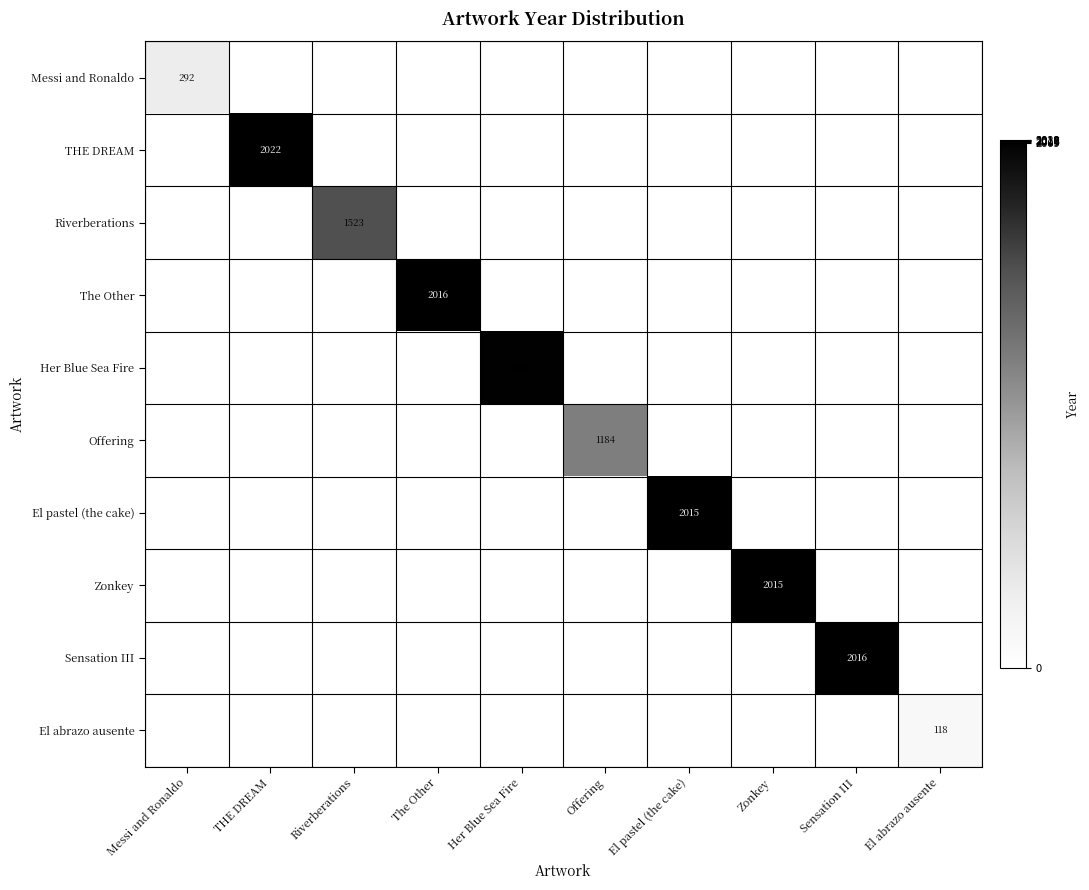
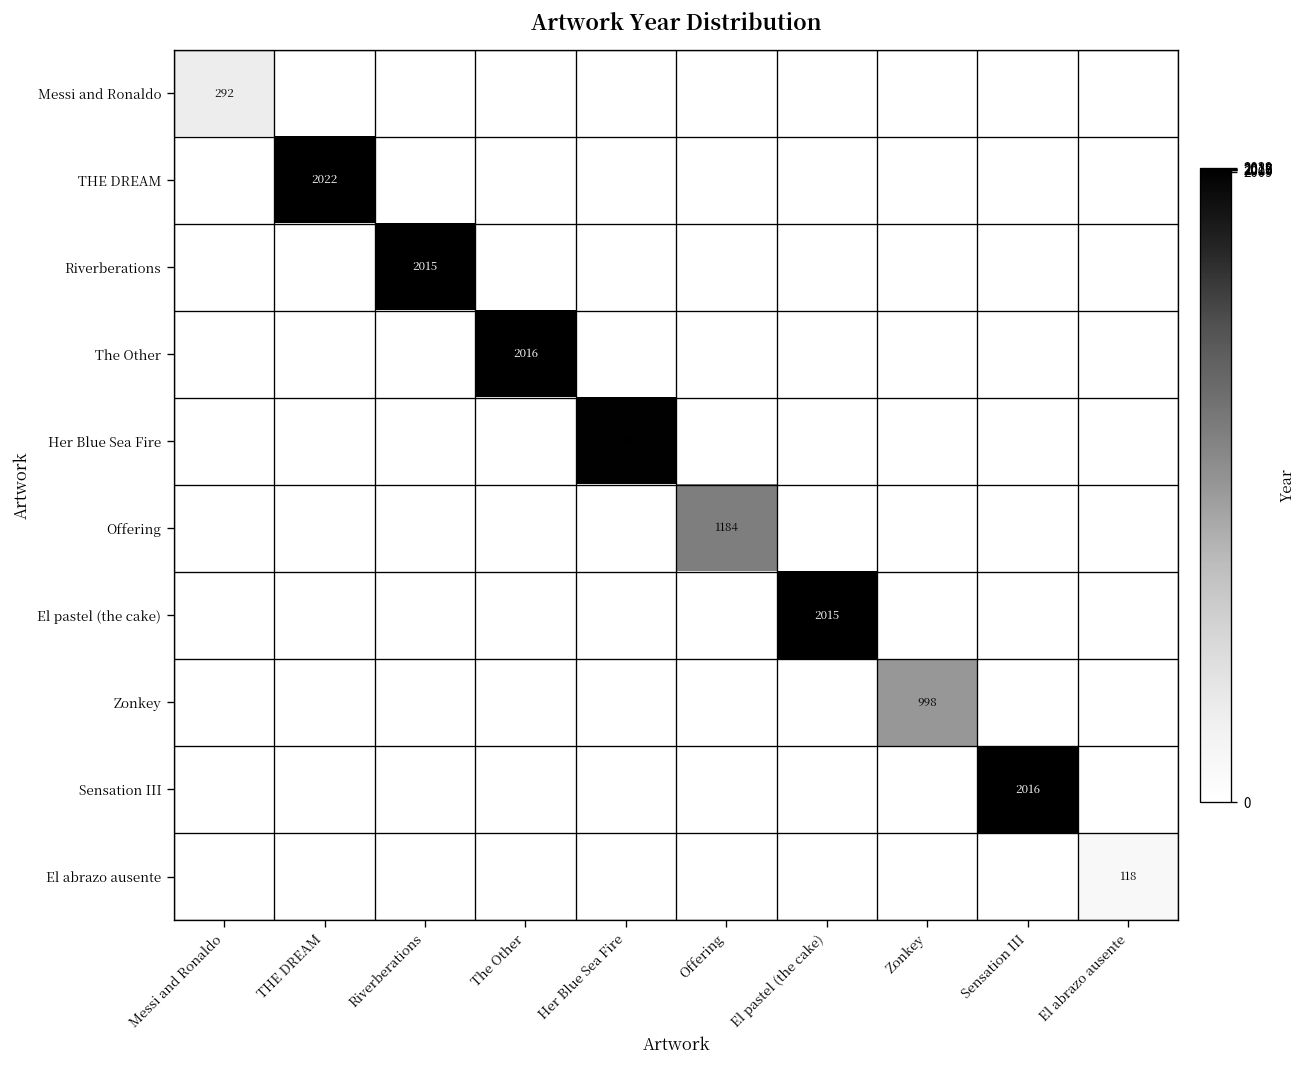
Riverberations, Riverberations: 1523 -> 2015
Zonkey, Zonkey: 2015 -> 998
